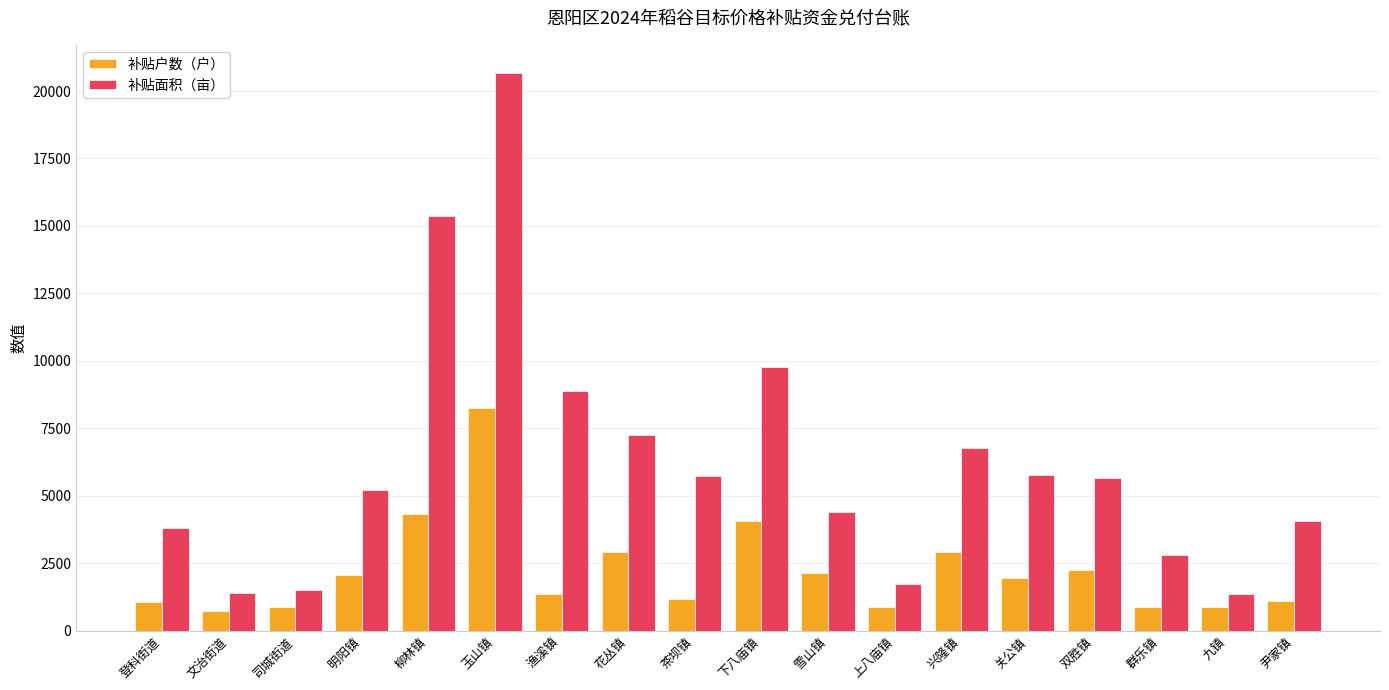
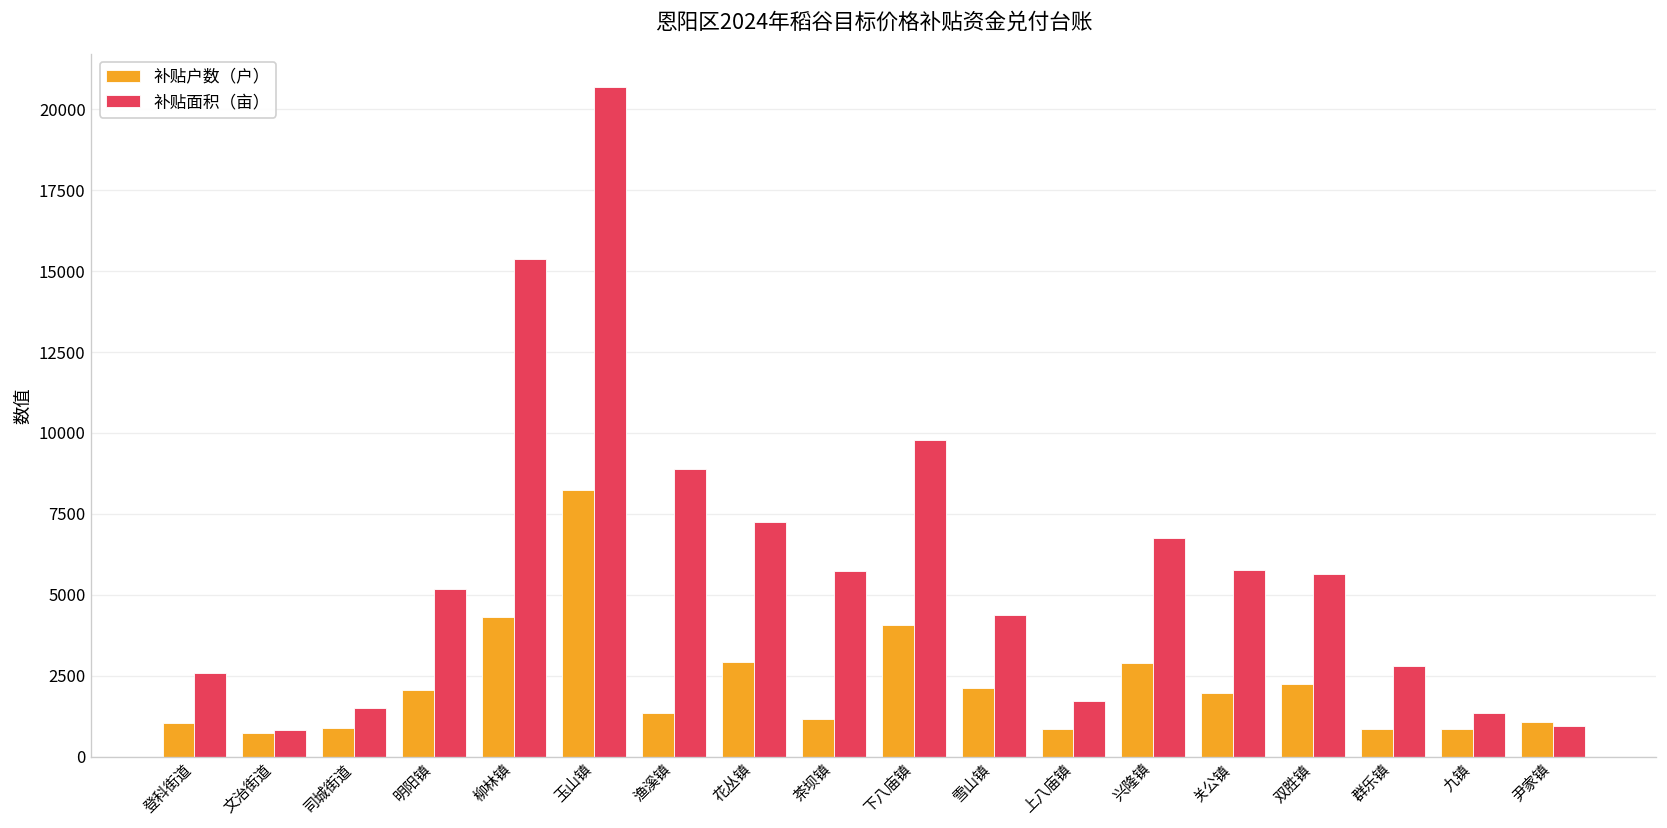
补贴面积（亩）, 登科街道: 3800 -> 2600
补贴面积（亩）, 文治街道: 1400 -> 800
补贴面积（亩）, 尹家镇: 4100 -> 900
